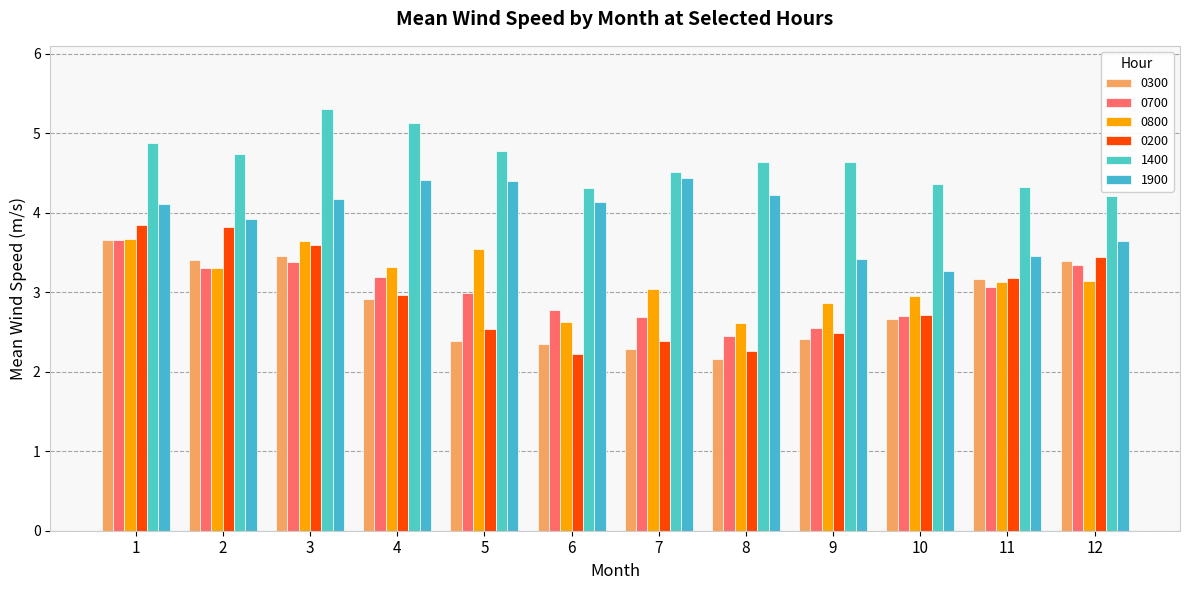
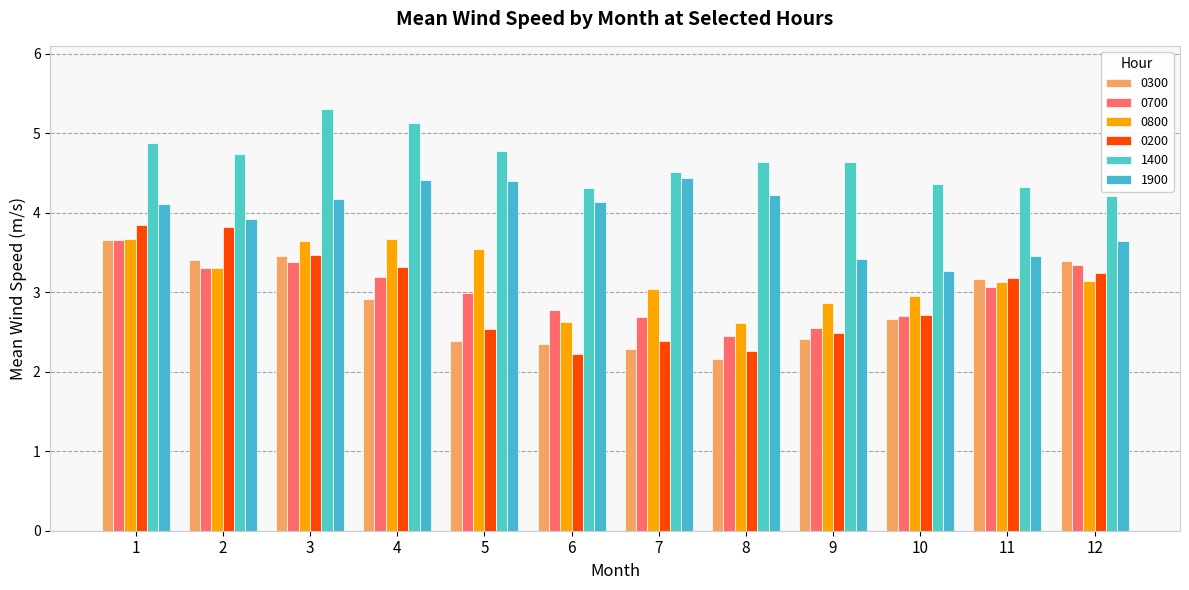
0200, 3: 3.6 -> 3.5
0800, 4: 3.3 -> 3.7
0200, 4: 3.0 -> 3.3
0200, 12: 3.4 -> 3.2
